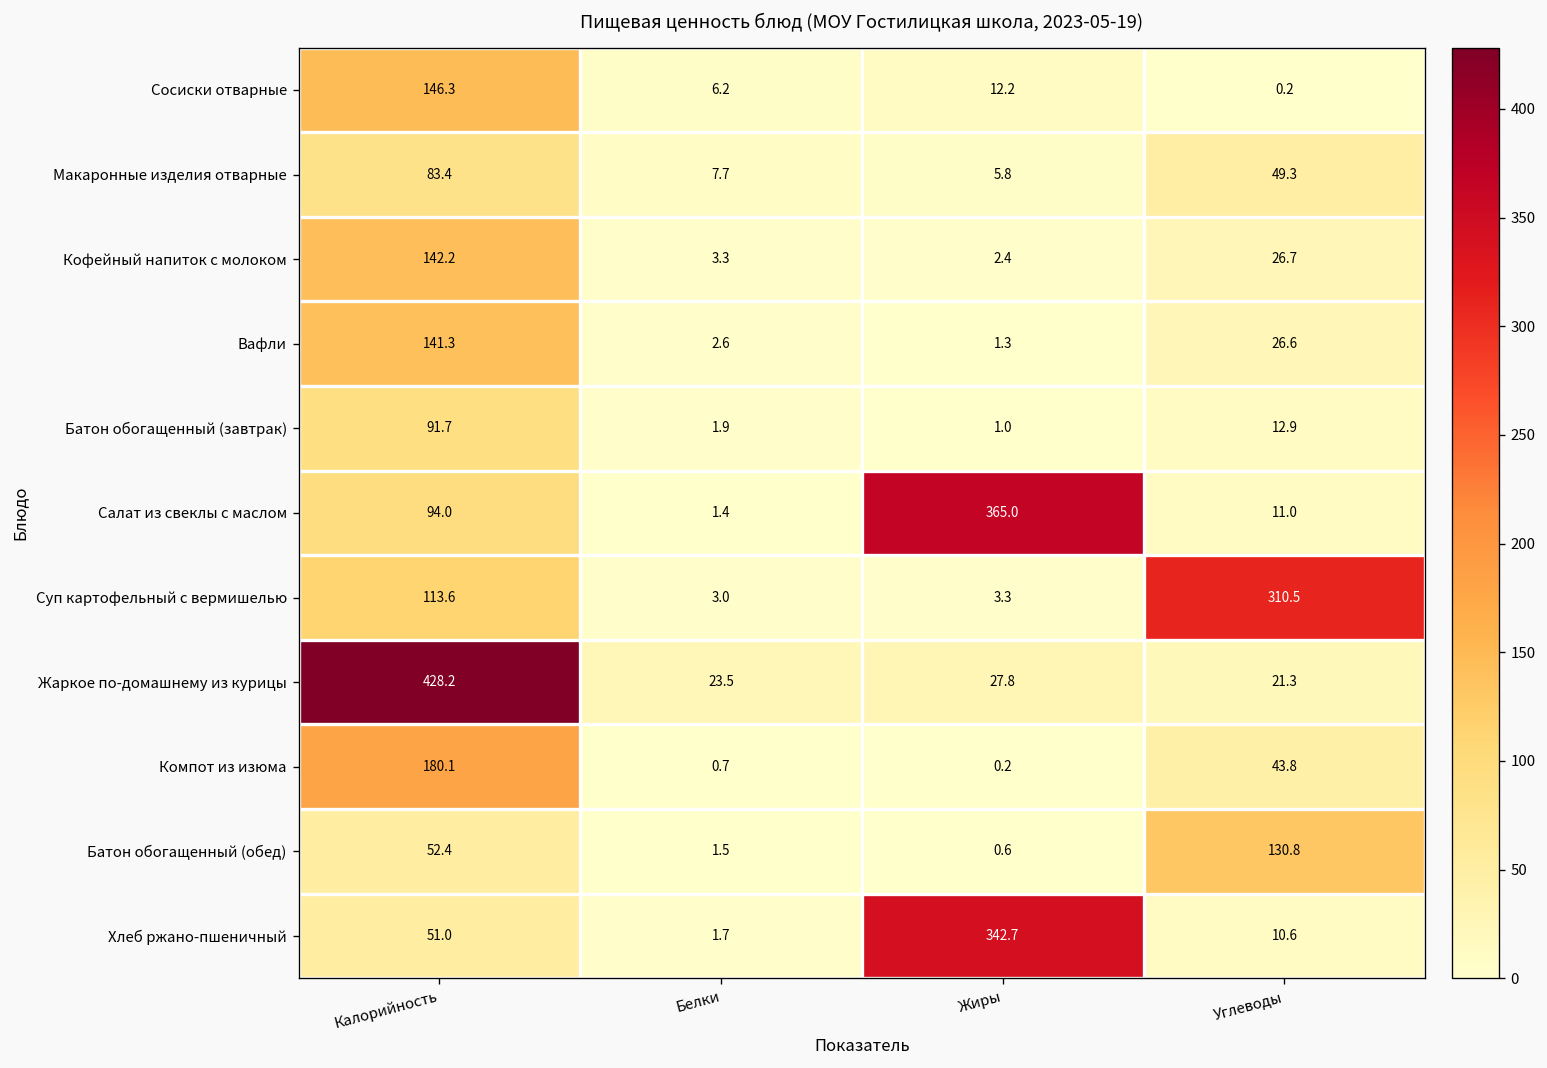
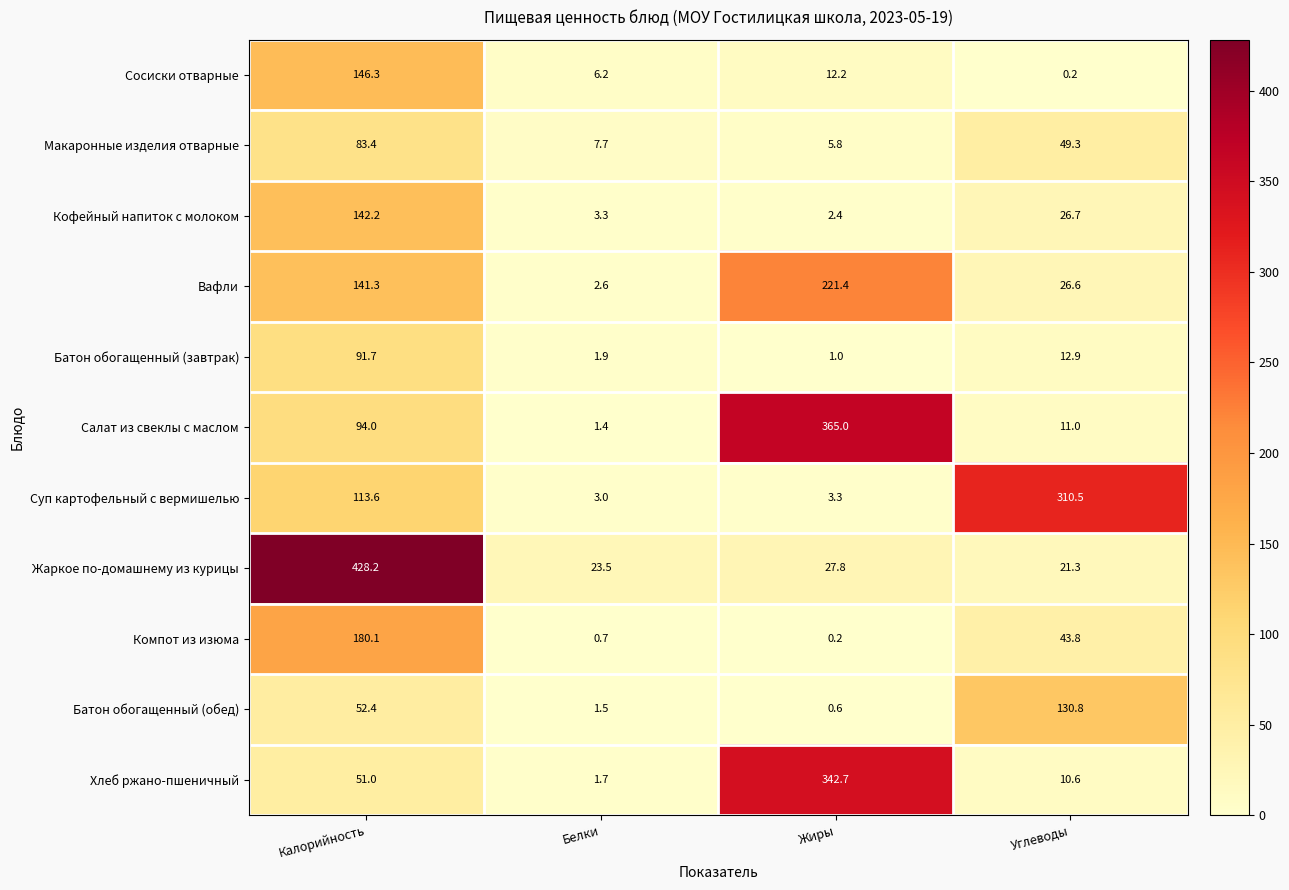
Вафли, Жиры: 1.3 -> 221.4
